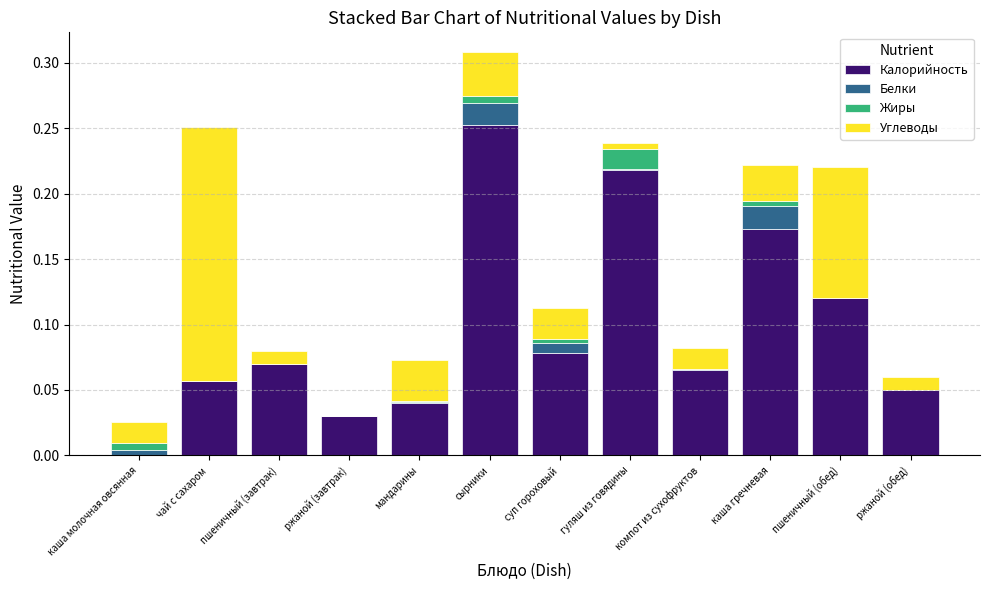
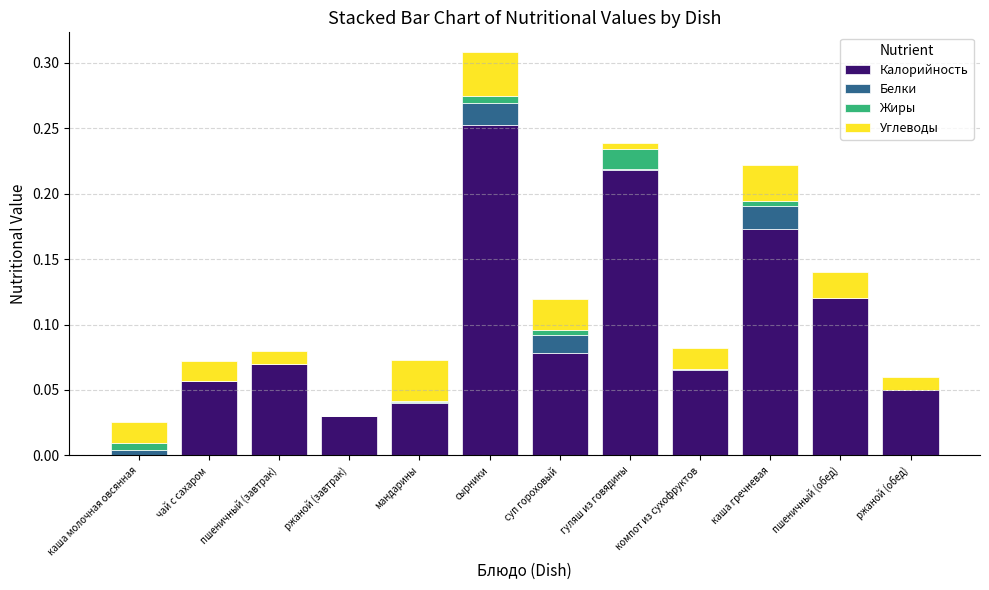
Углеводы, чай с сахаром: 0.194 -> 0.015
Белки, суп гороховый: 0.007 -> 0.014
Углеводы, пшеничный (обед): 0.10 -> 0.02
